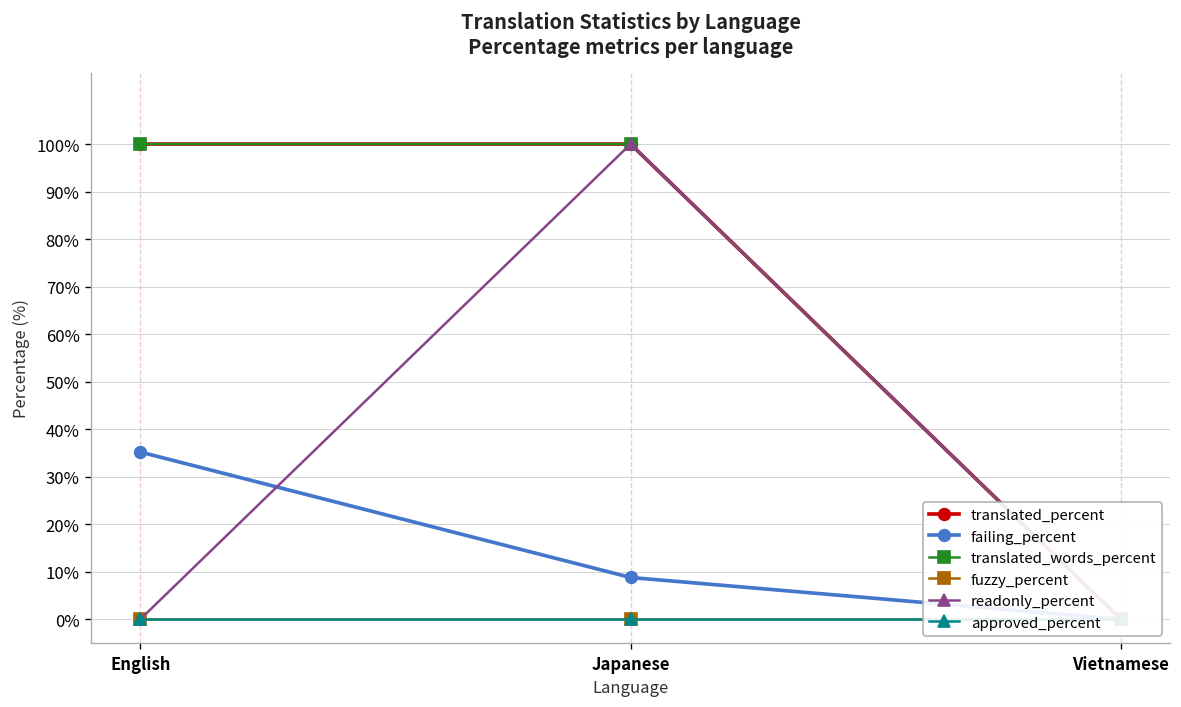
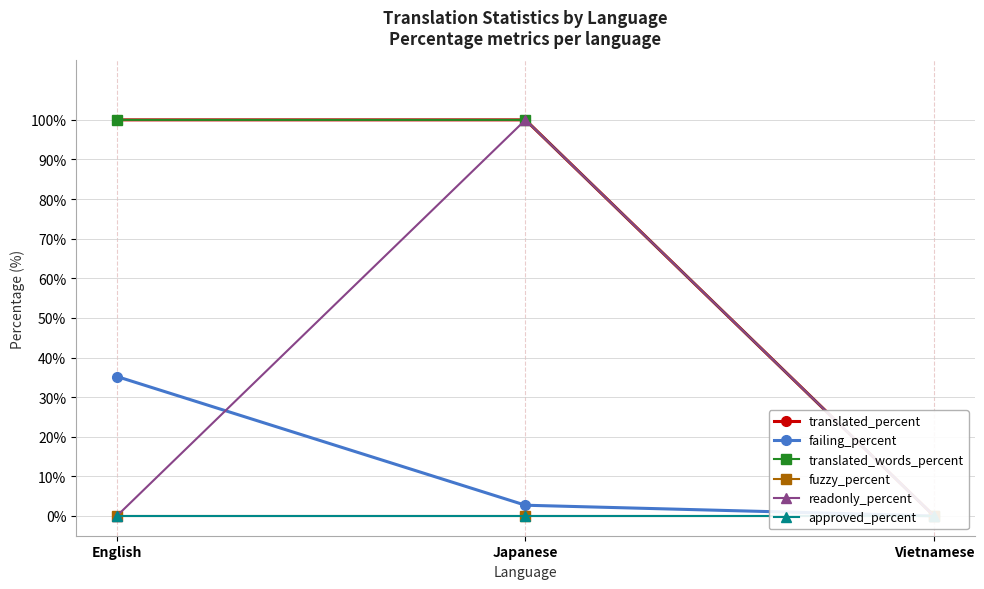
failing_percent, Japanese: 9% -> 3%
